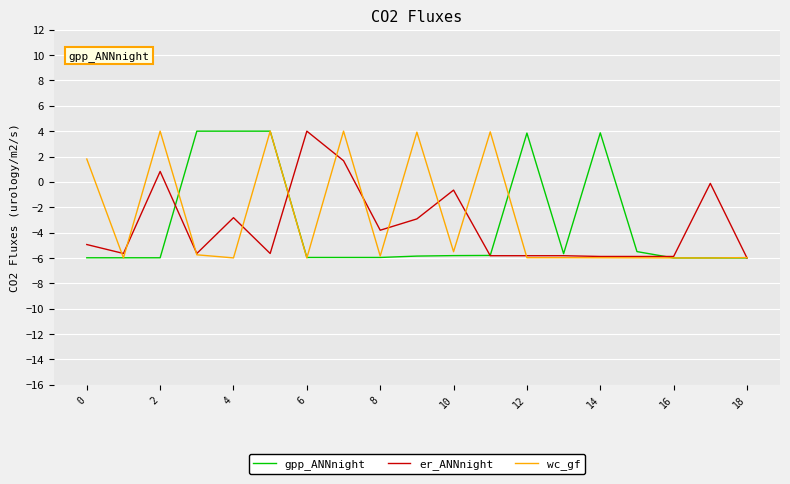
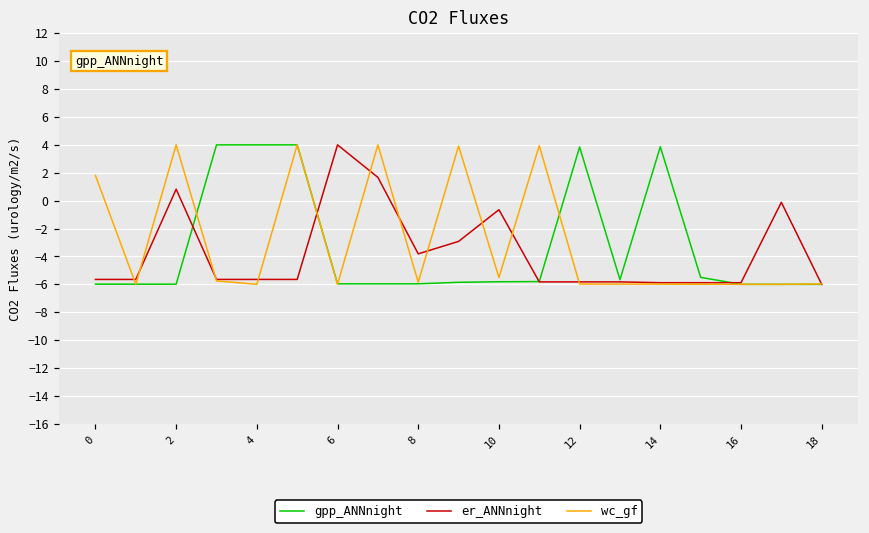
er_ANNnight, 0: -4.9 -> -5.6
er_ANNnight, 4: -2.8 -> -5.6
